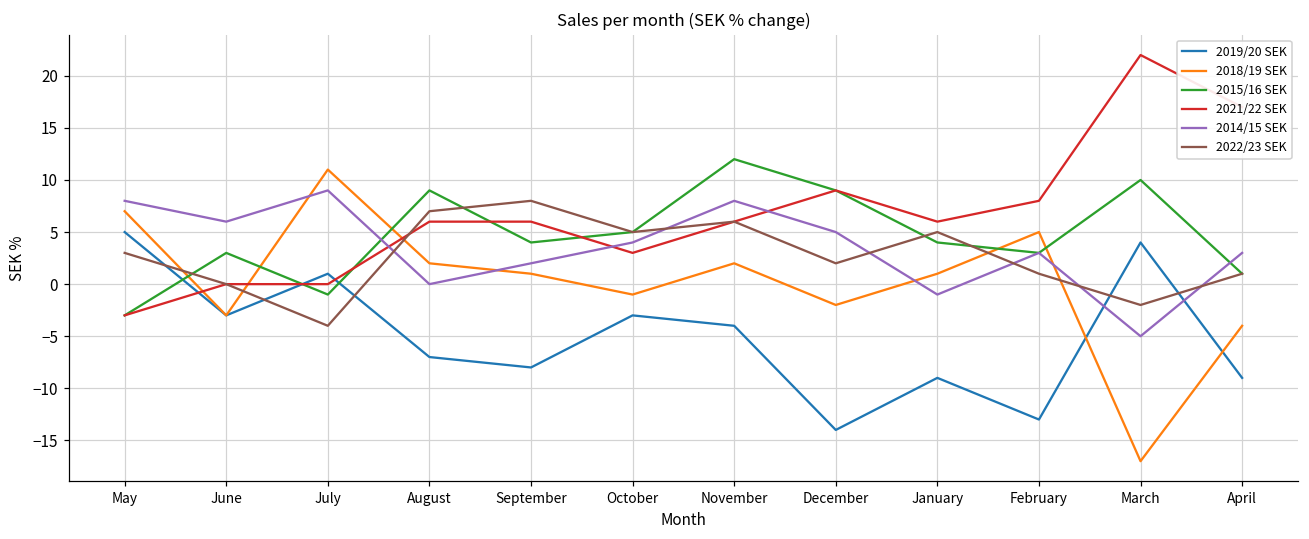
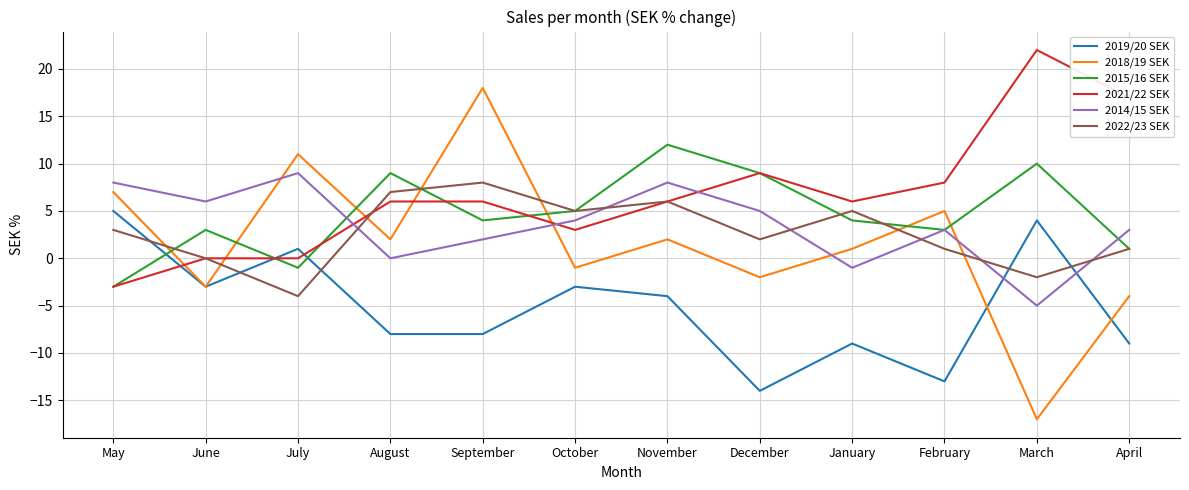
2019/20 SEK, August: -7 -> -8
2018/19 SEK, September: 1 -> 18
